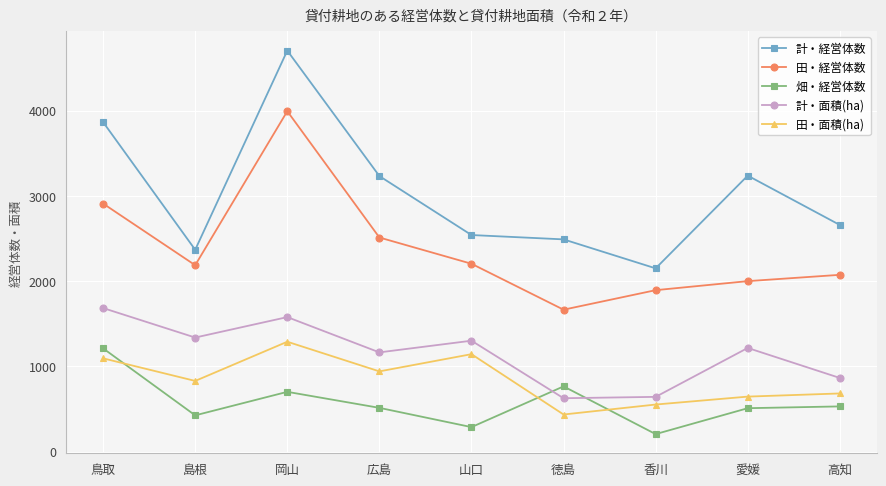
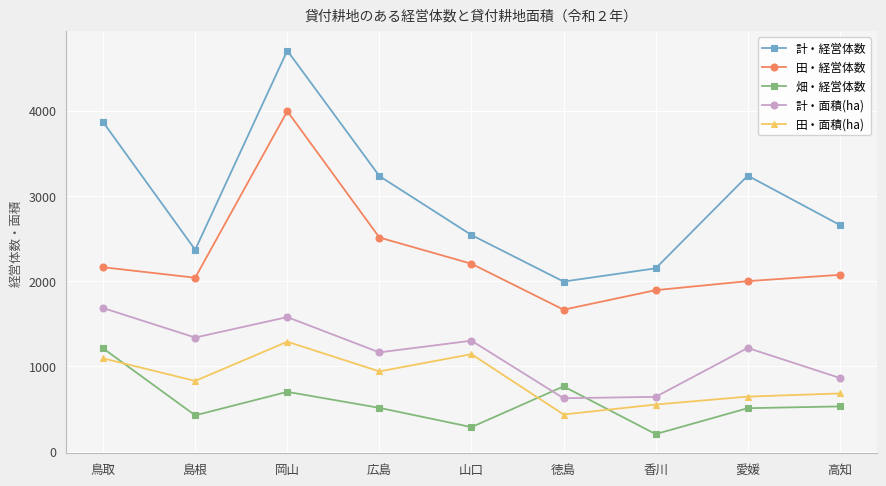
田・経営体数, 鳥取: 2900 -> 2200
田・経営体数, 島根: 2200 -> 2000
計・経営体数, 徳島: 2500 -> 2000
